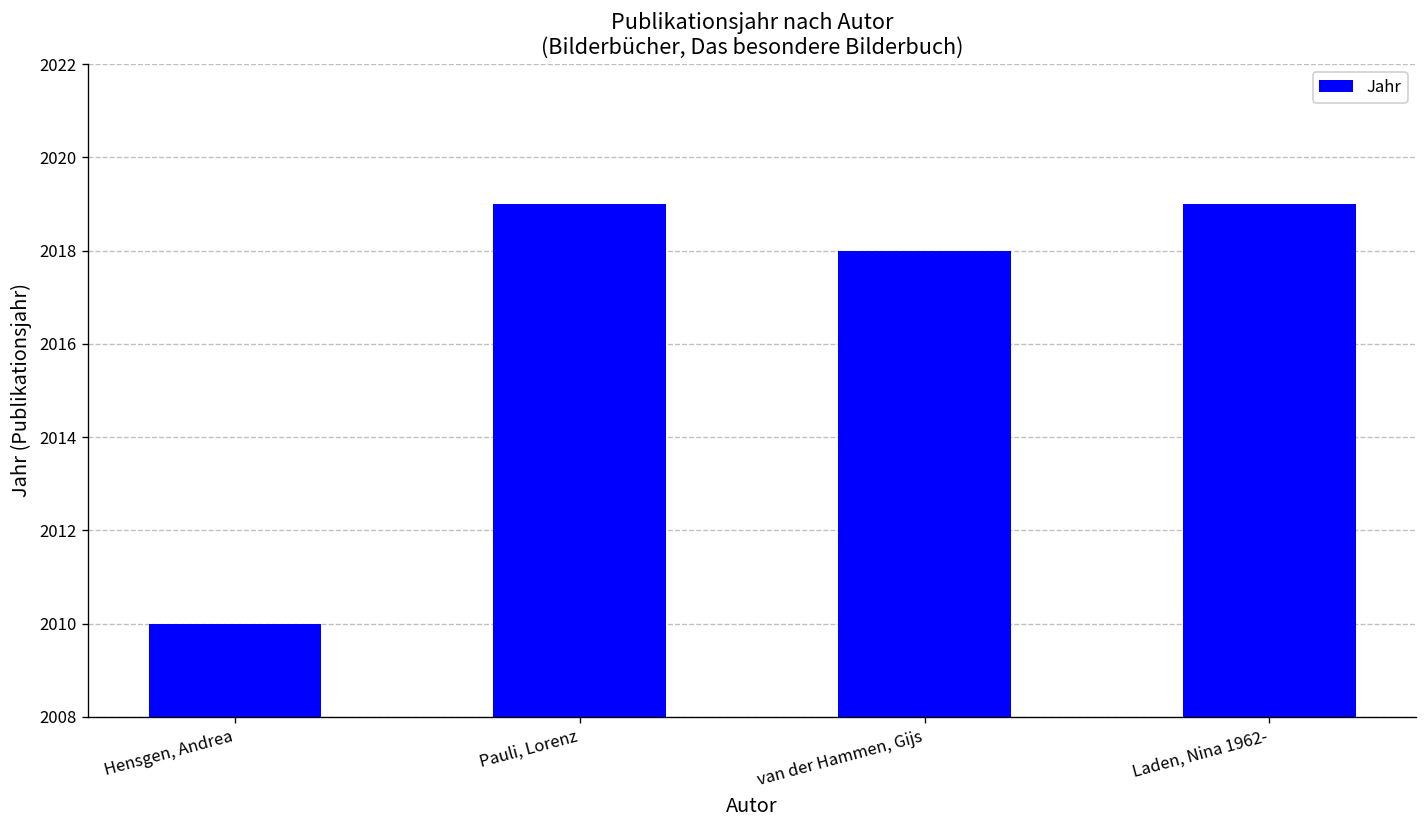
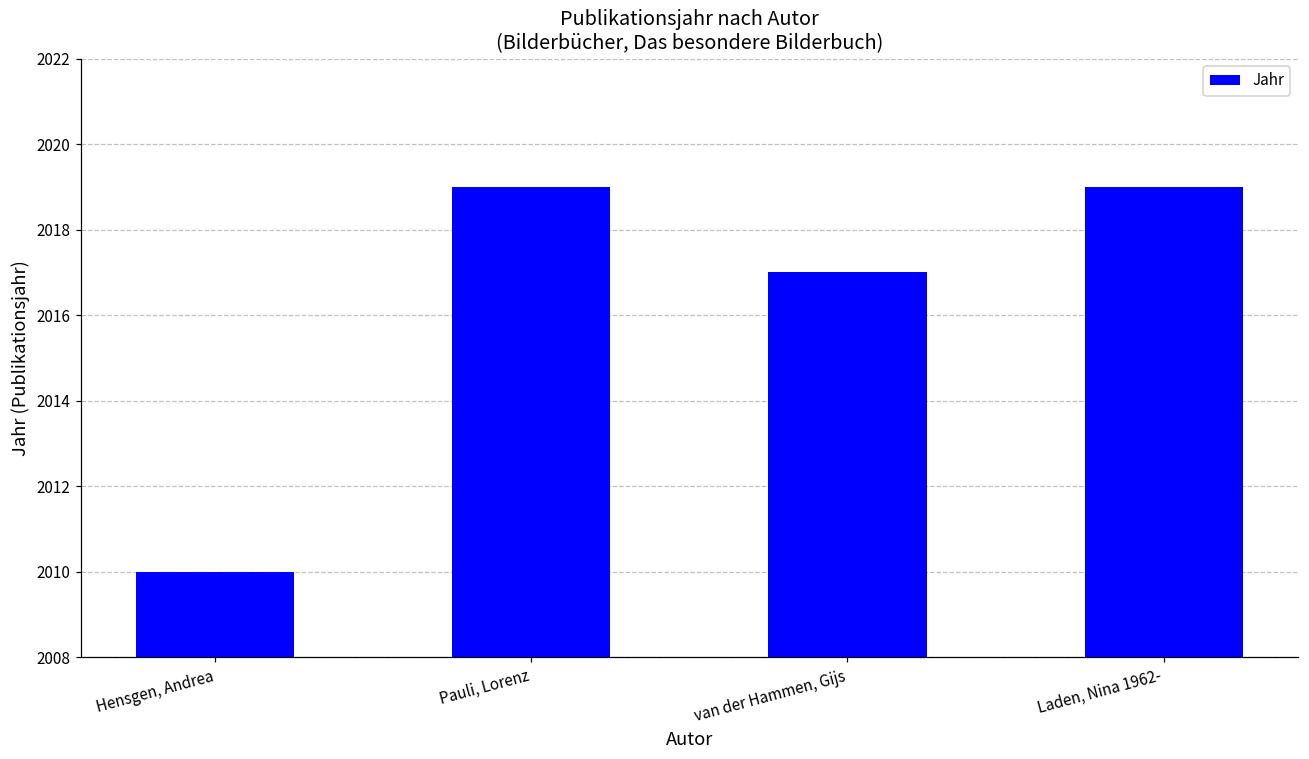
van der Hammen, Gijs: 2018 -> 2017
